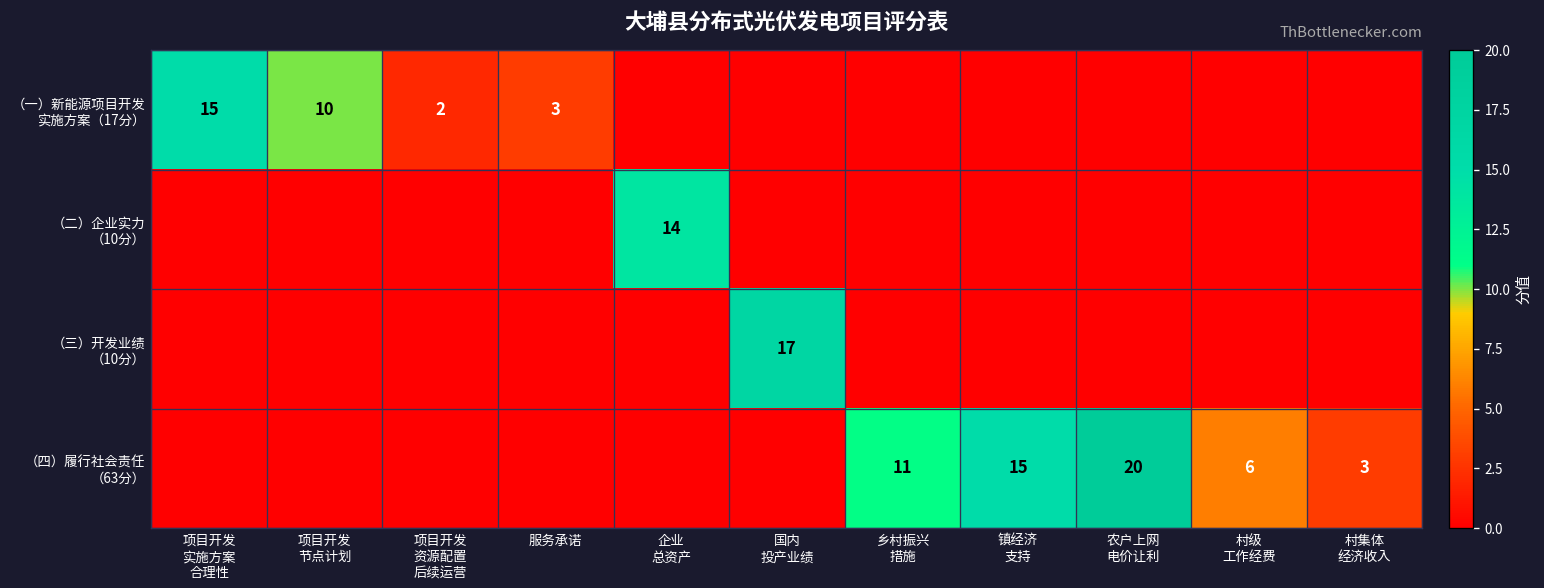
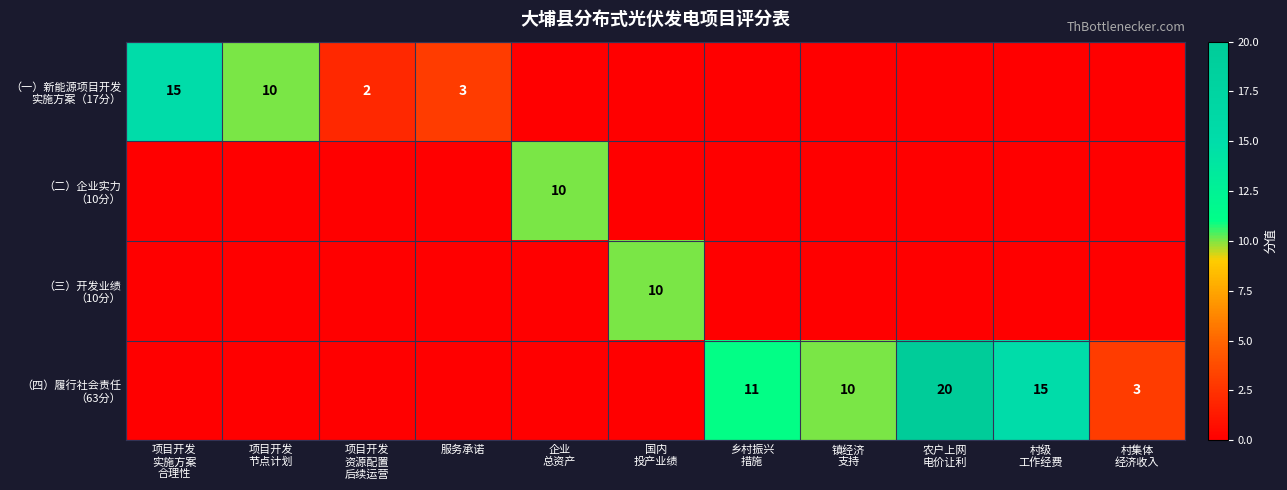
（二）企业实力 （10分）, 企业 总资产: 14 -> 10
（三）开发业绩 （10分）, 国内 投产业绩: 17 -> 10
（四）履行社会责任 （63分）, 镇经济 支持: 15 -> 10
（四）履行社会责任 （63分）, 村级 工作经费: 6 -> 15
